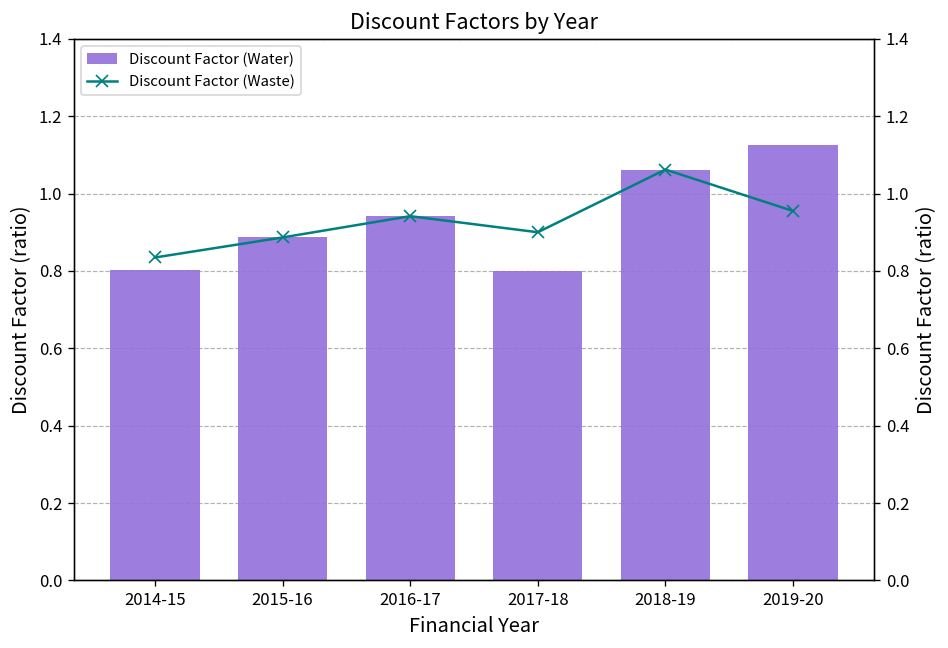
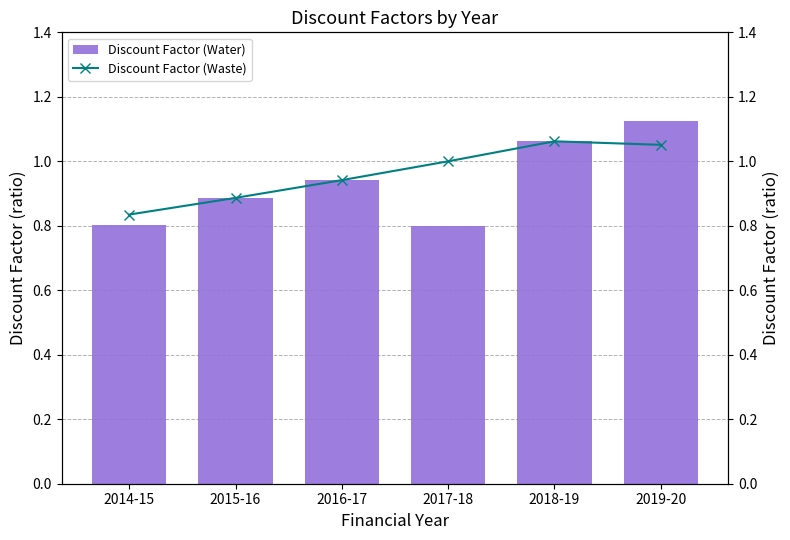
Discount Factor (Waste), 2017-18: 0.9 -> 1.0
Discount Factor (Waste), 2019-20: 0.96 -> 1.05
